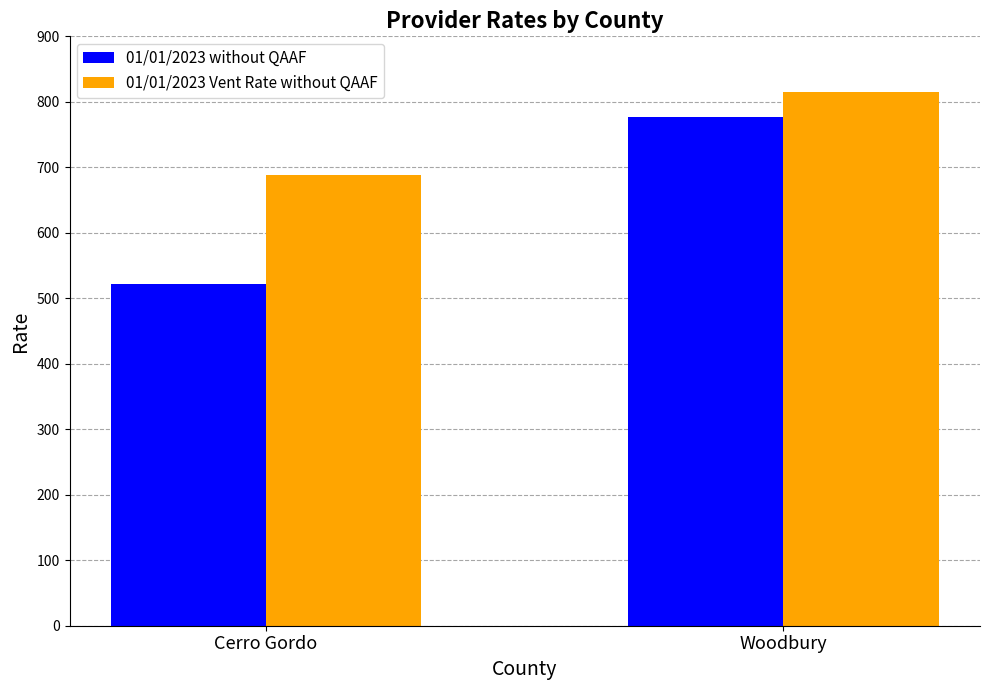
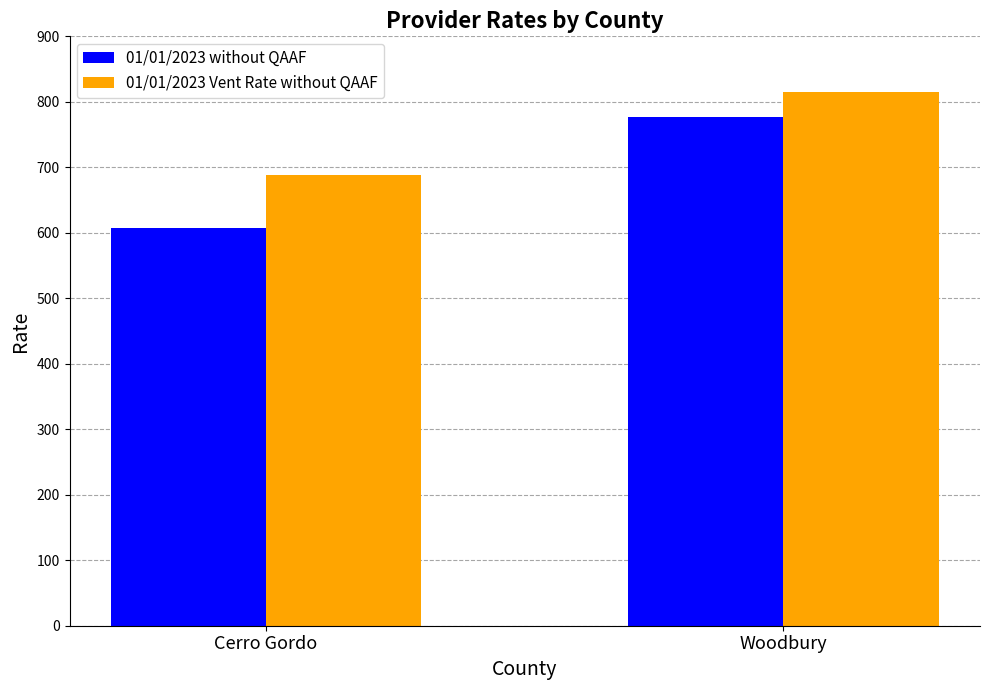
01/01/2023 without QAAF, Cerro Gordo: 520 -> 610
